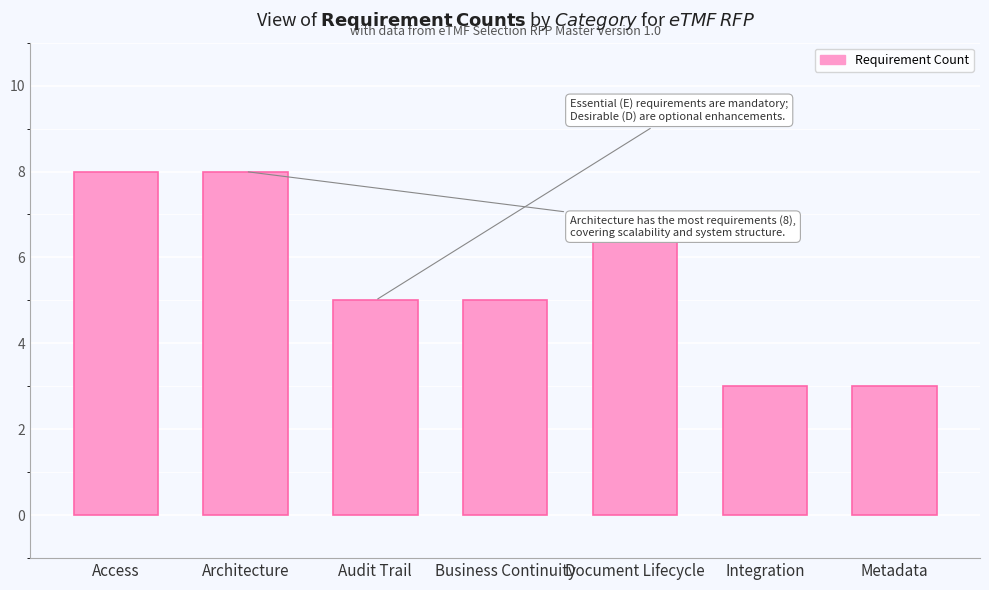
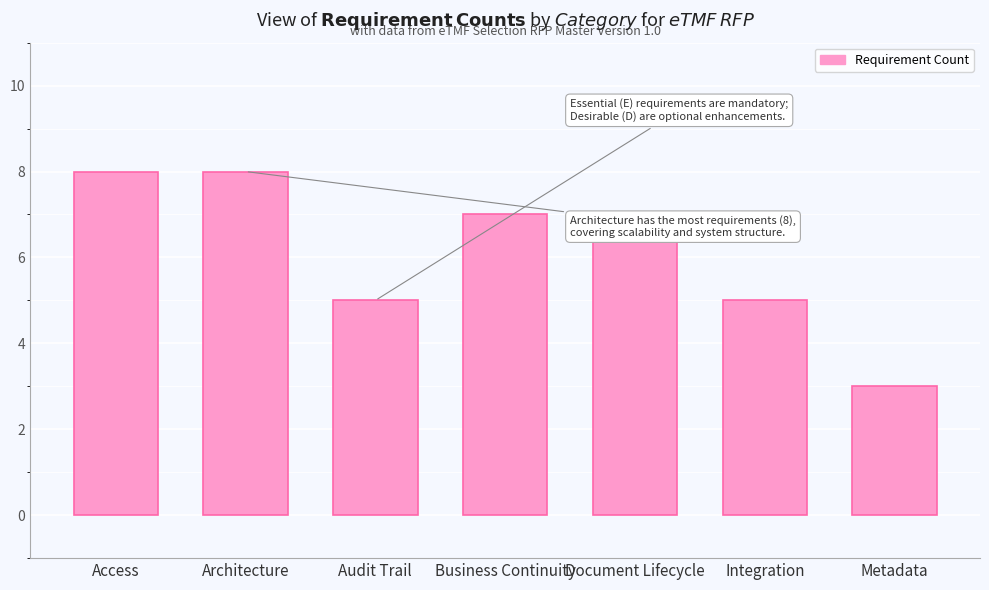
Business Continuity: 5 -> 7
Integration: 3 -> 5
